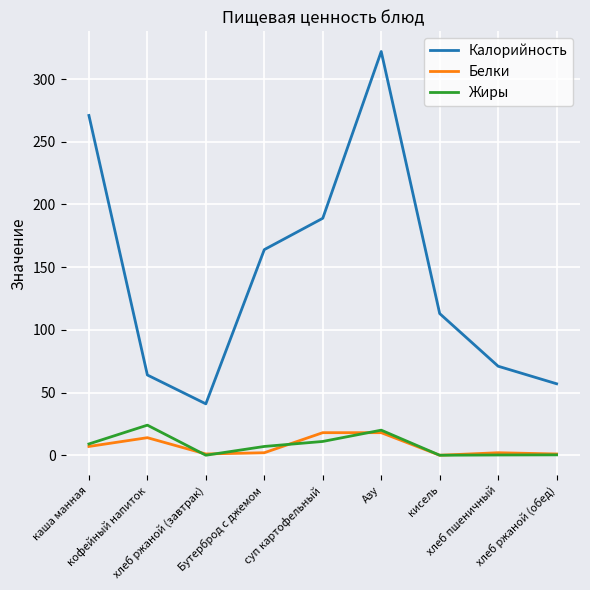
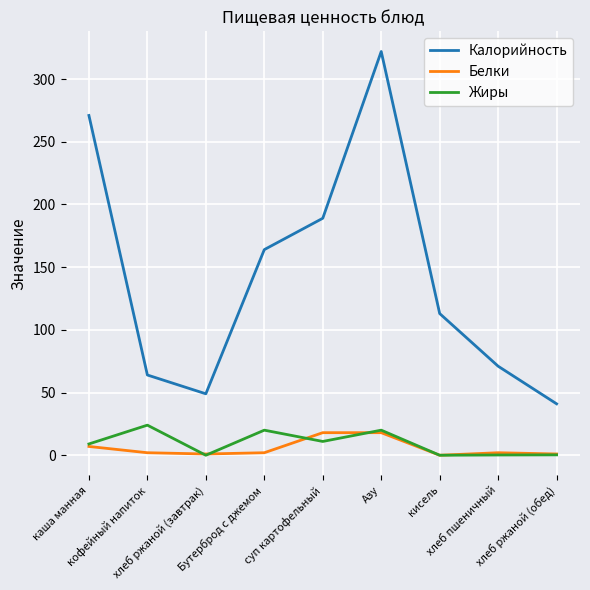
Белки, кофейный напиток: 14 -> 2
Калорийность, хлеб ржаной (завтрак): 41 -> 49
Жиры, Бутерброд с джемом: 7 -> 20
Калорийность, хлеб ржаной (обед): 57 -> 41
